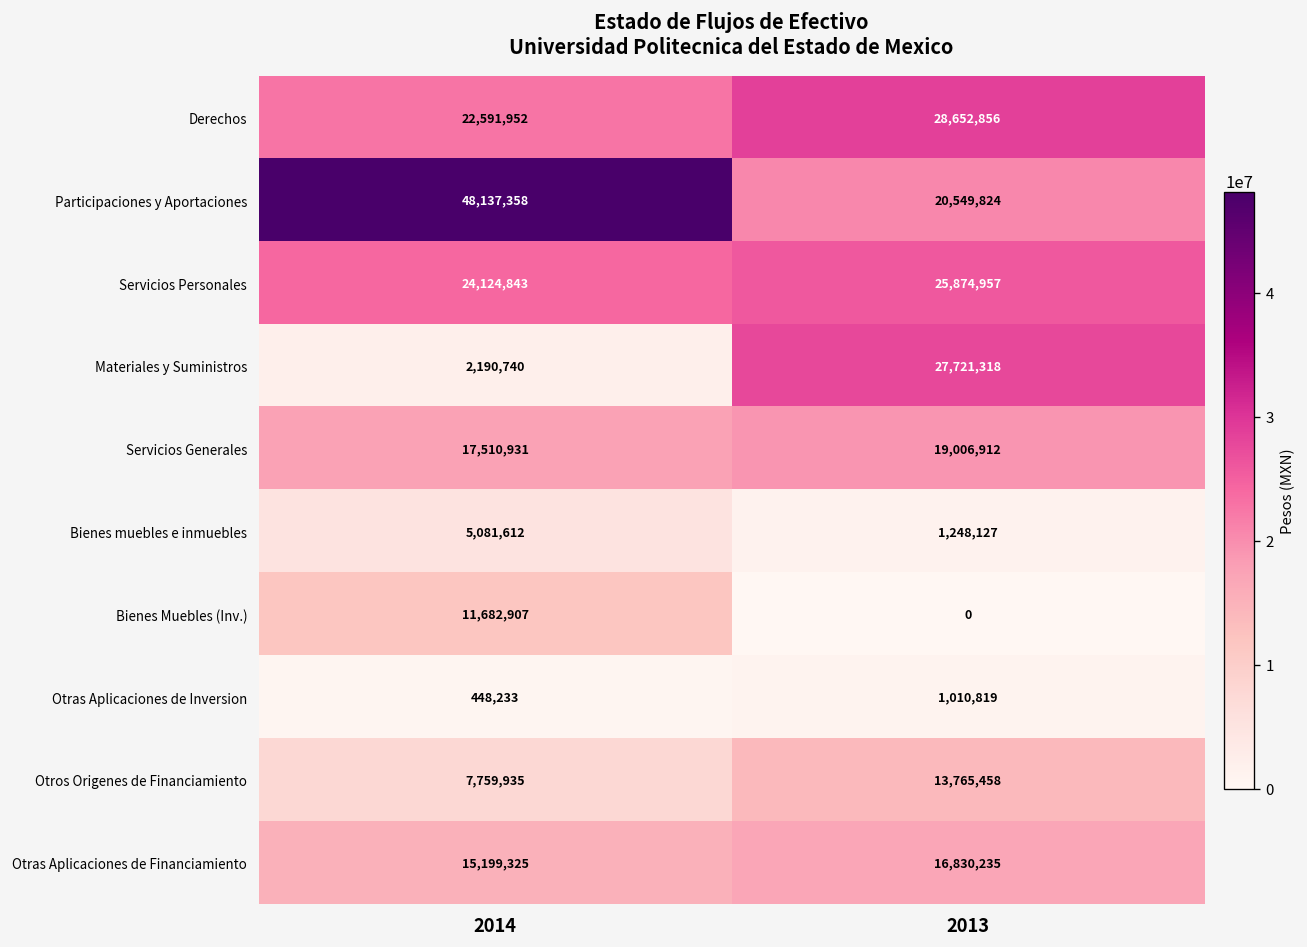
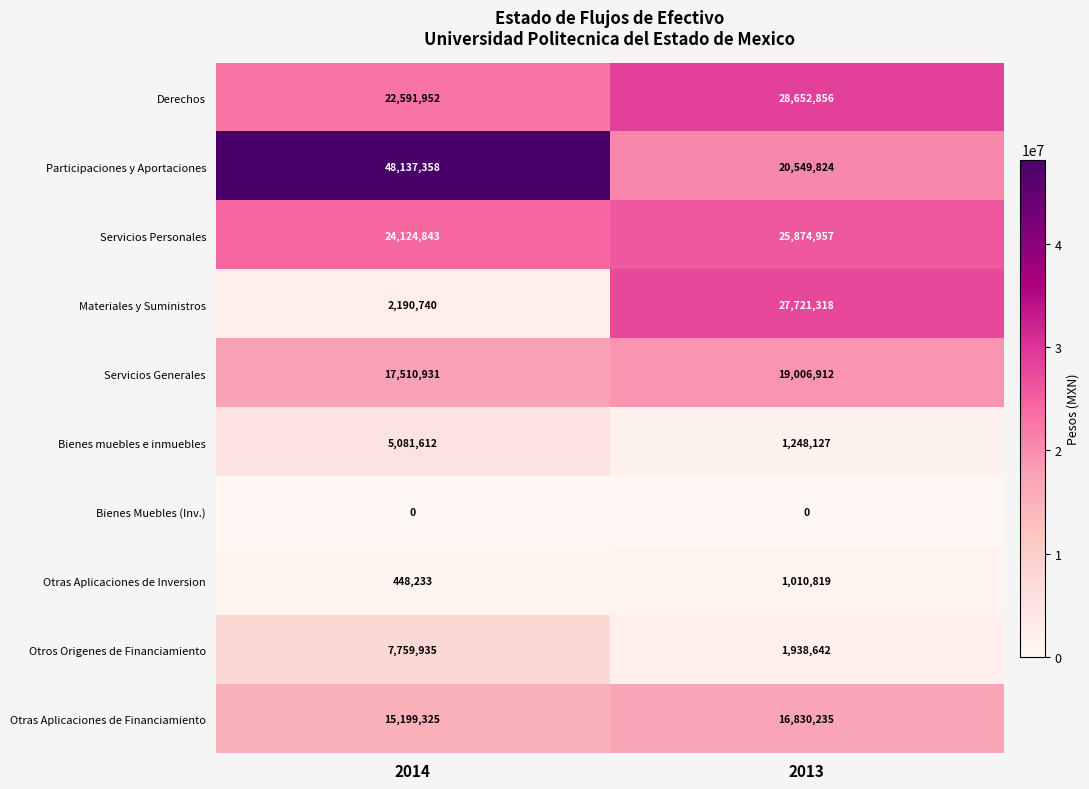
Bienes Muebles (Inv.), 2014: 11,682,907 -> 0
Otros Origenes de Financiamiento, 2013: 13,765,458 -> 1,938,642
